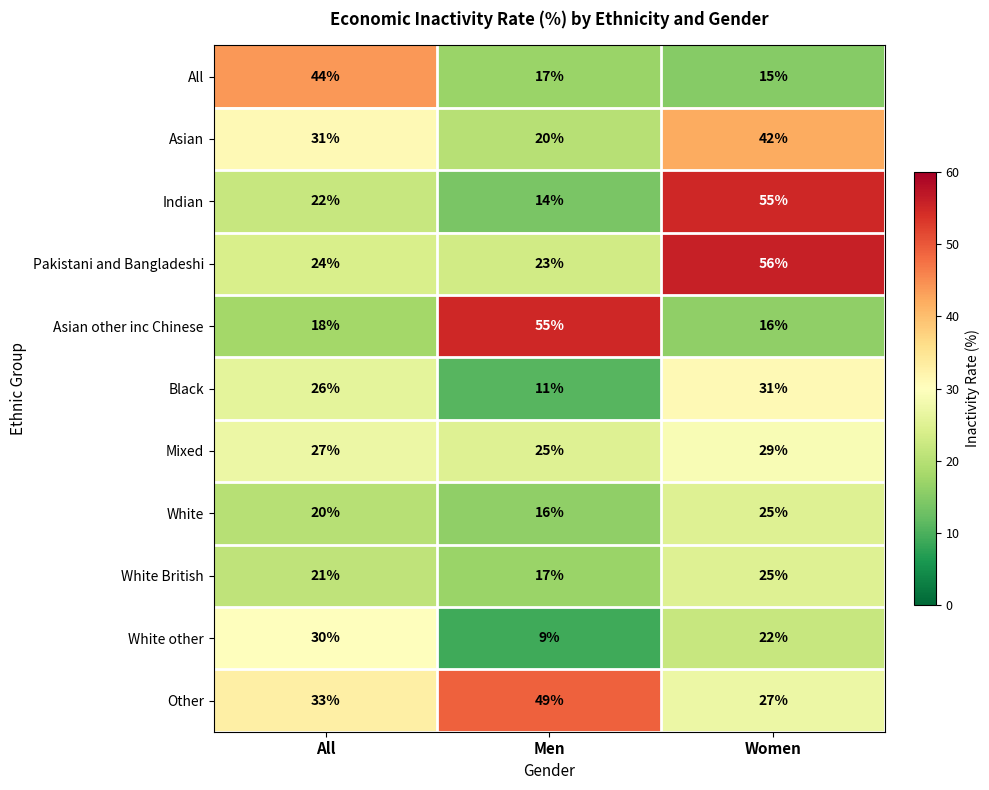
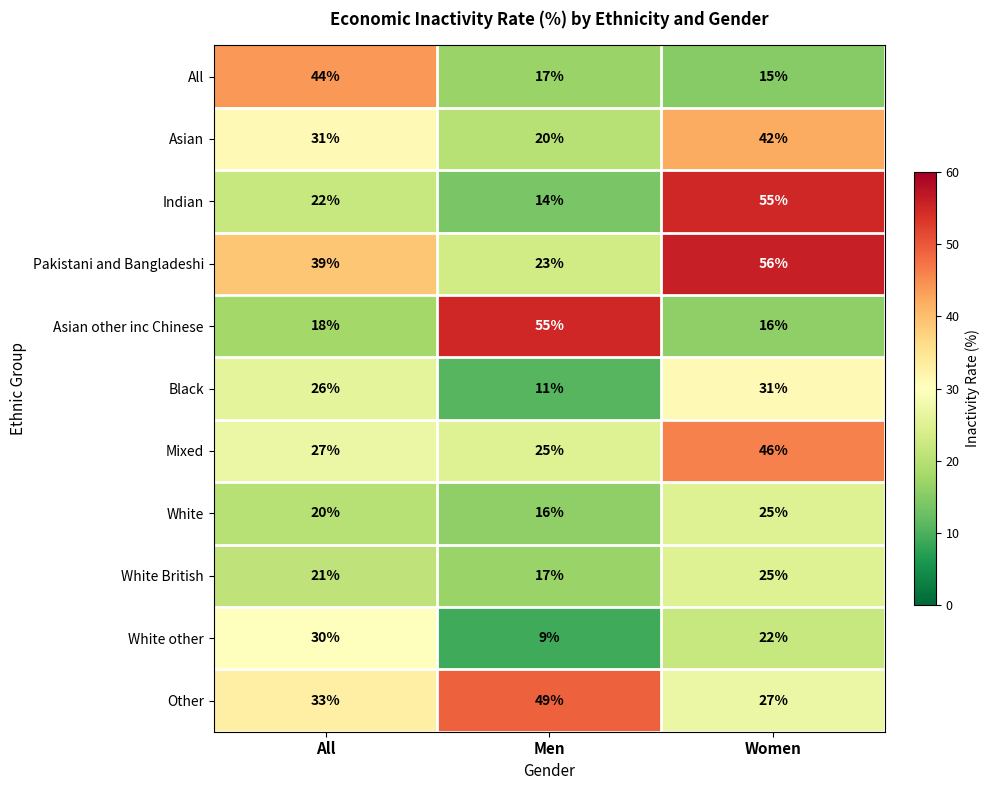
Pakistani and Bangladeshi, All: 24% -> 39%
Mixed, Women: 29% -> 46%
